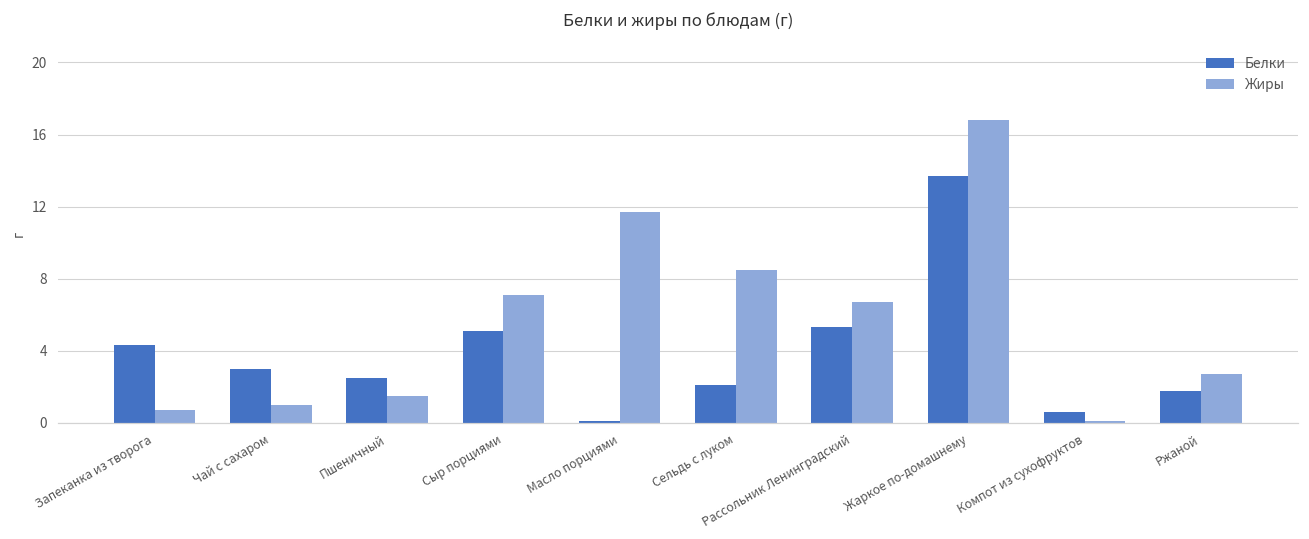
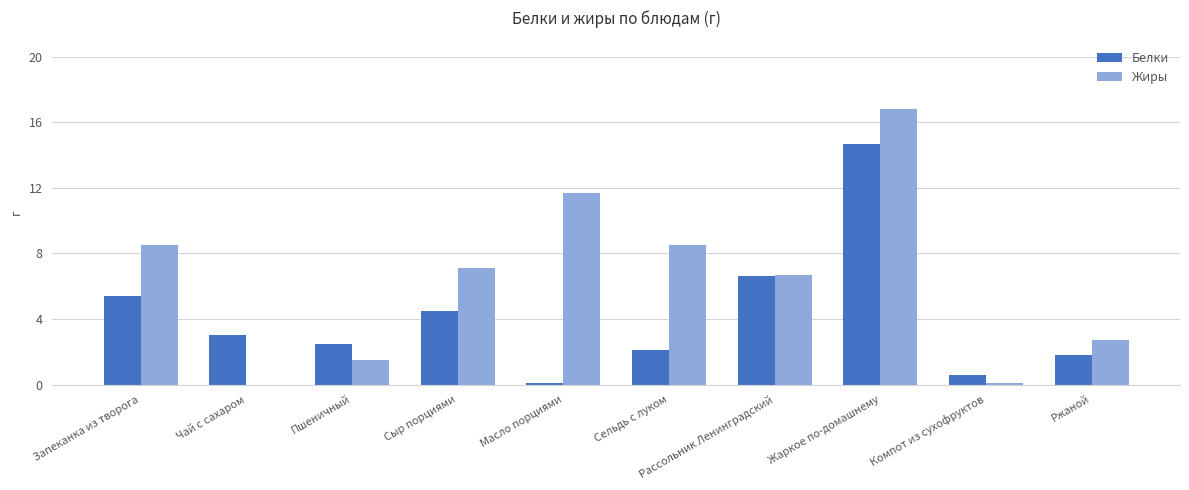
Белки, Запеканка из творога: 4.3 -> 5.4
Жиры, Запеканка из творога: 0.7 -> 8.5
Жиры, Чай с сахаром: 1 -> 0
Белки, Сыр порциями: 5.1 -> 4.5
Белки, Рассольник Ленинградский: 5.3 -> 6.6
Белки, Жаркое по-домашнему: 13.7 -> 14.7
